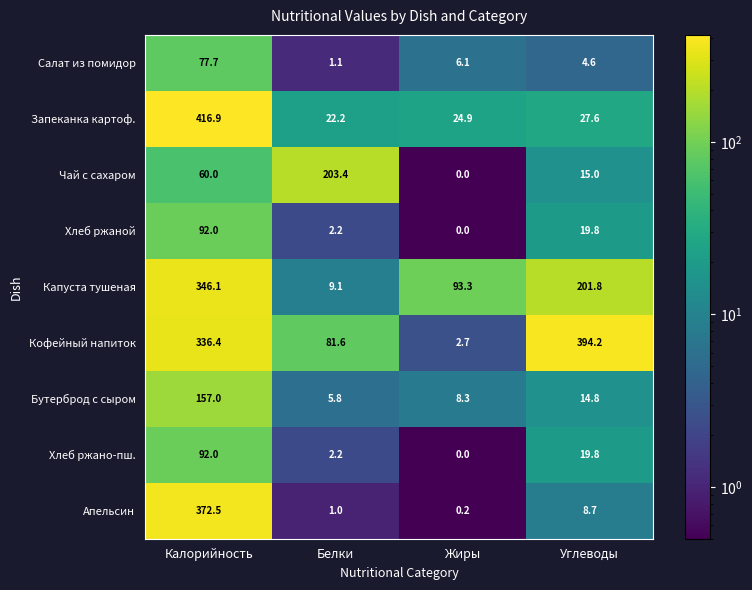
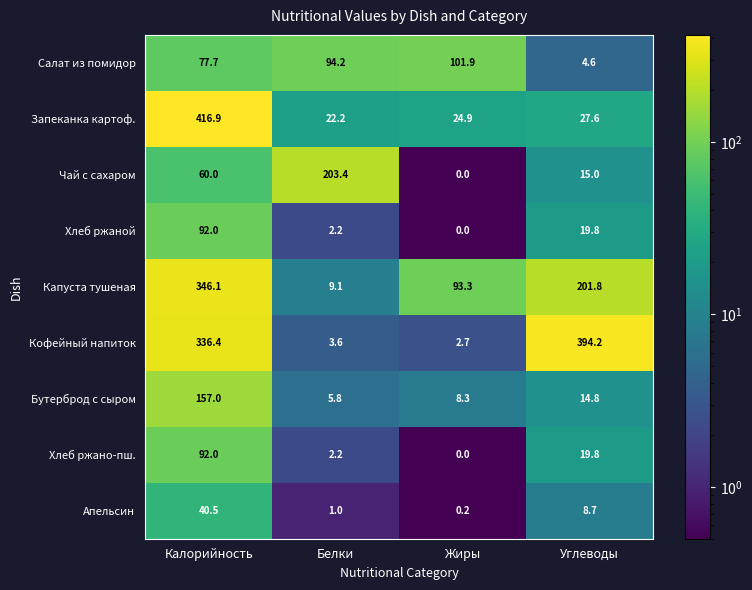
Салат из помидор, Белки: 1.1 -> 94.2
Салат из помидор, Жиры: 6.1 -> 101.9
Кофейный напиток, Белки: 81.6 -> 3.6
Апельсин, Калорийность: 372.5 -> 40.5
